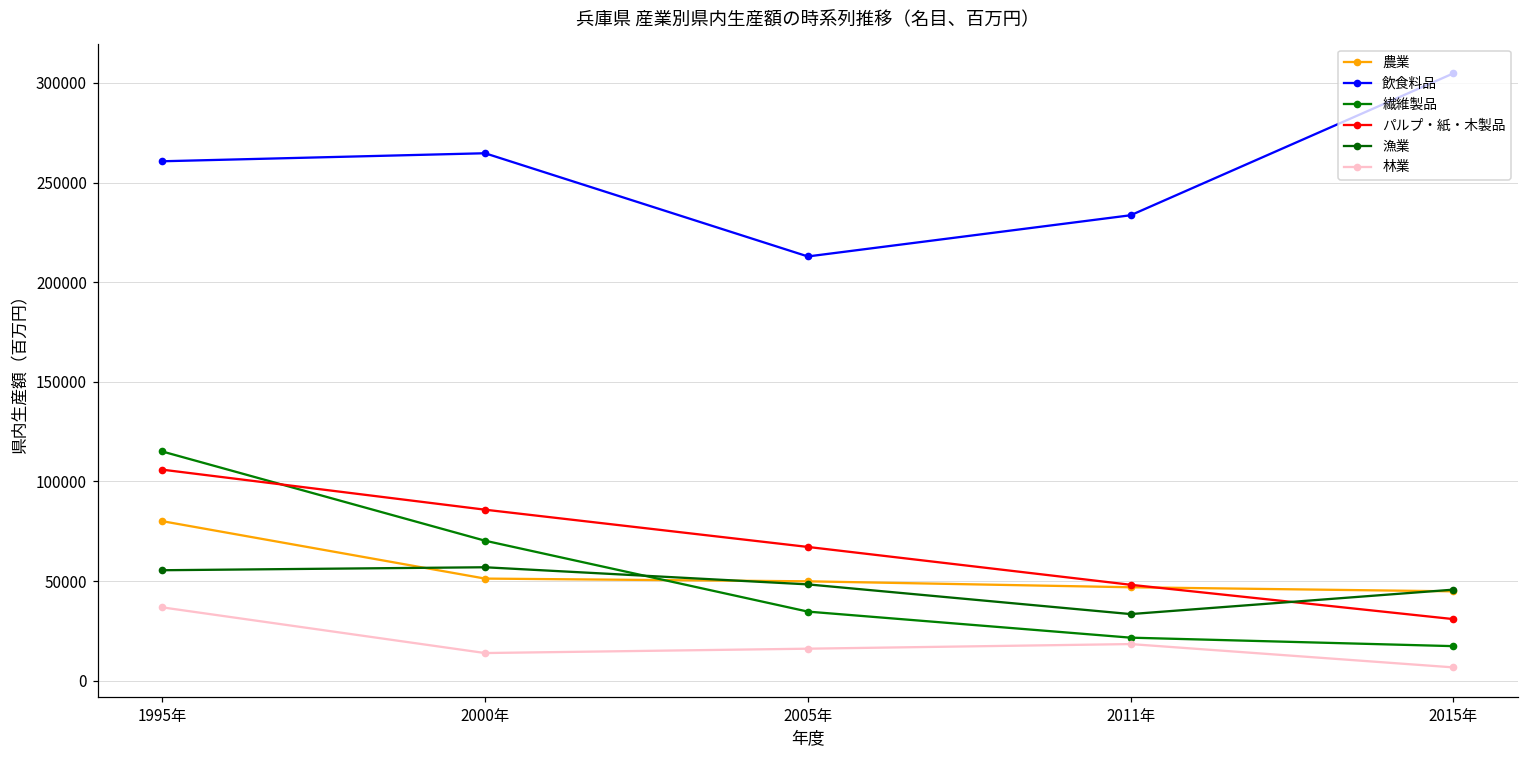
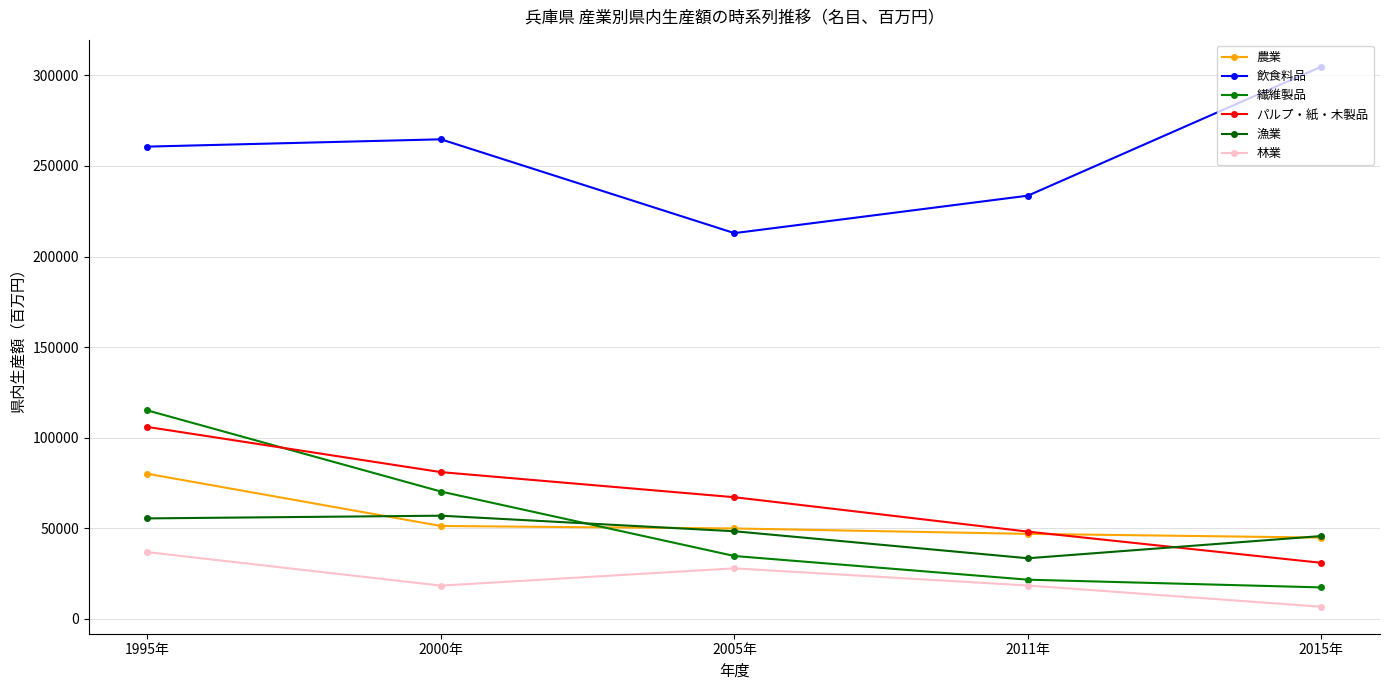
パルプ・紙・木製品, 2000年: 86000 -> 81000
林業, 2000年: 14000 -> 18000
林業, 2005年: 16000 -> 28000
